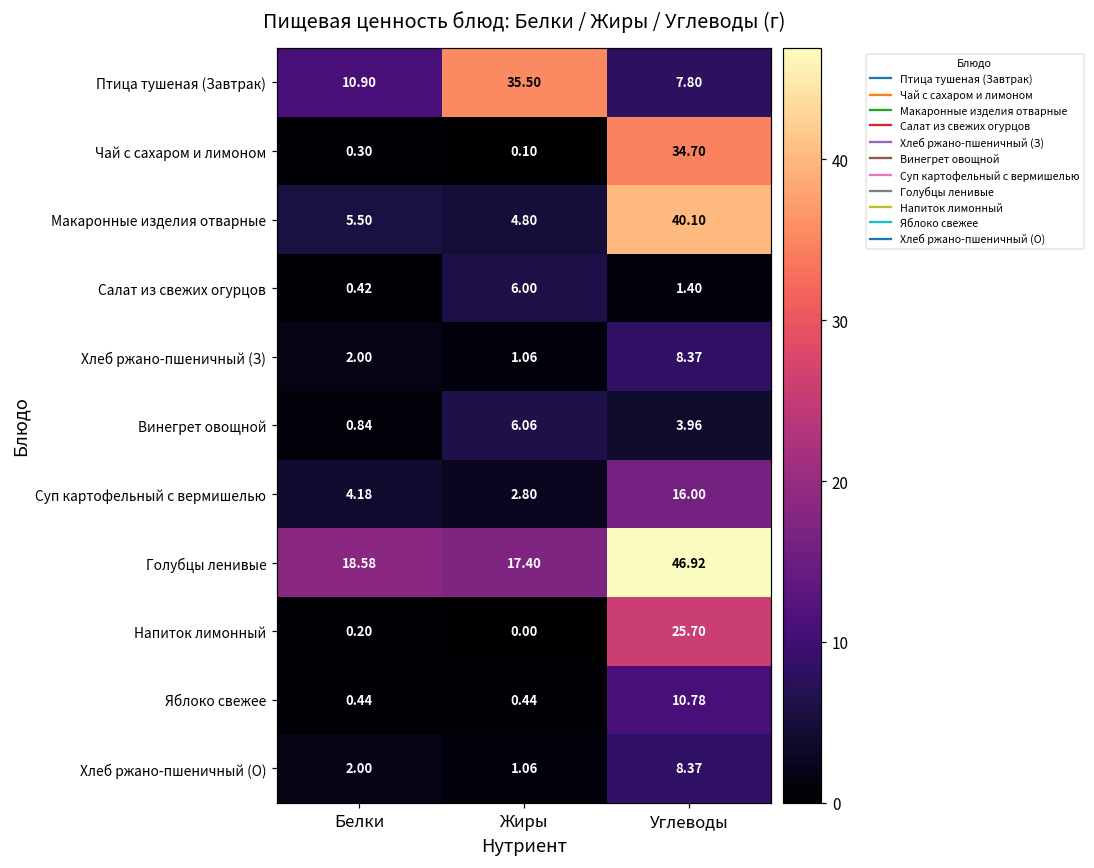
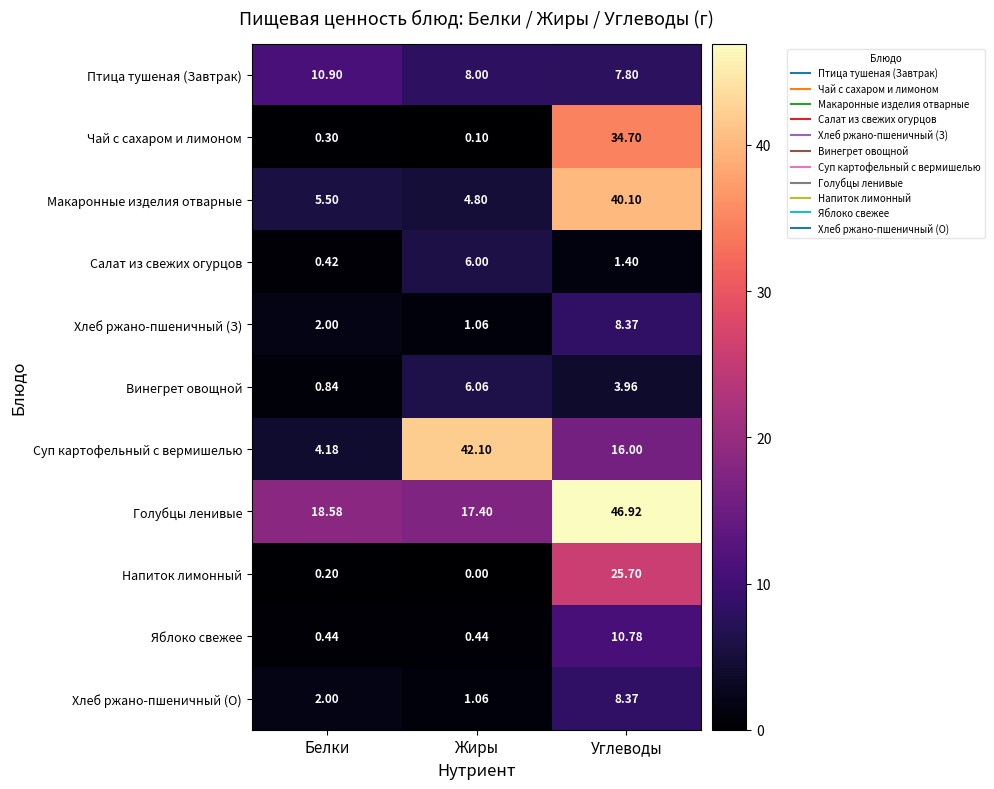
Птица тушеная (Завтрак), Жиры: 35.50 -> 8.00
Суп картофельный с вермишелью, Жиры: 2.80 -> 42.10
